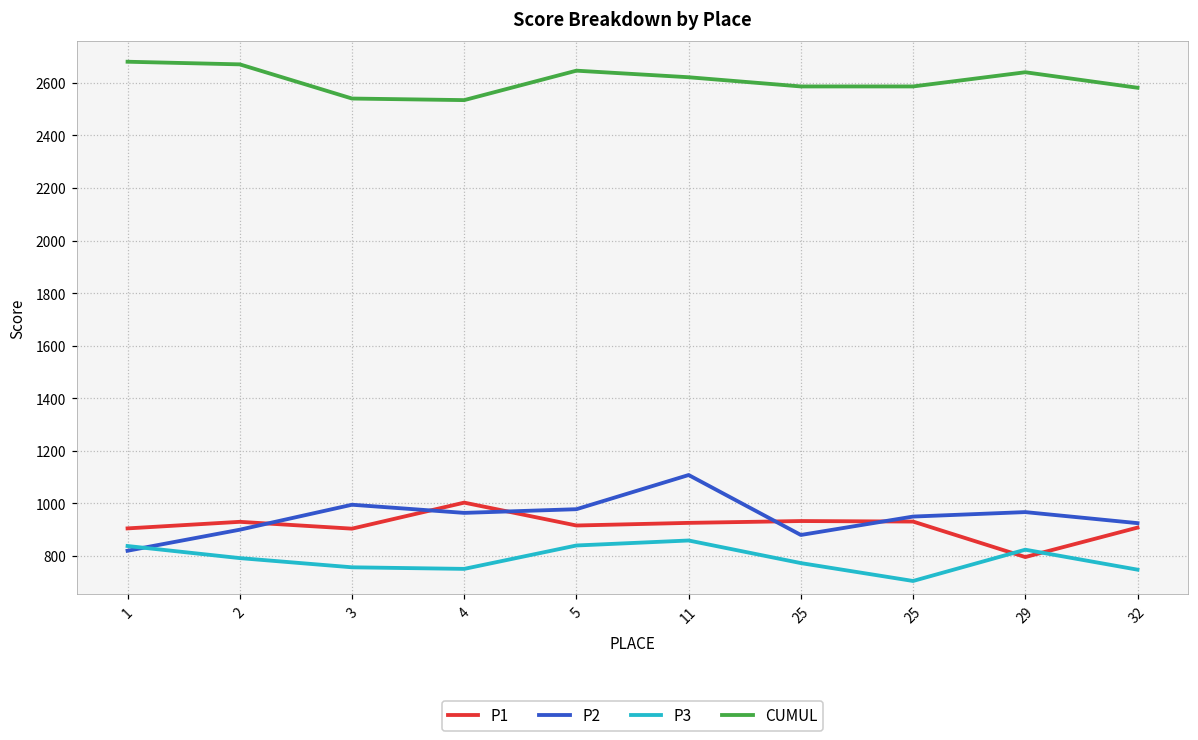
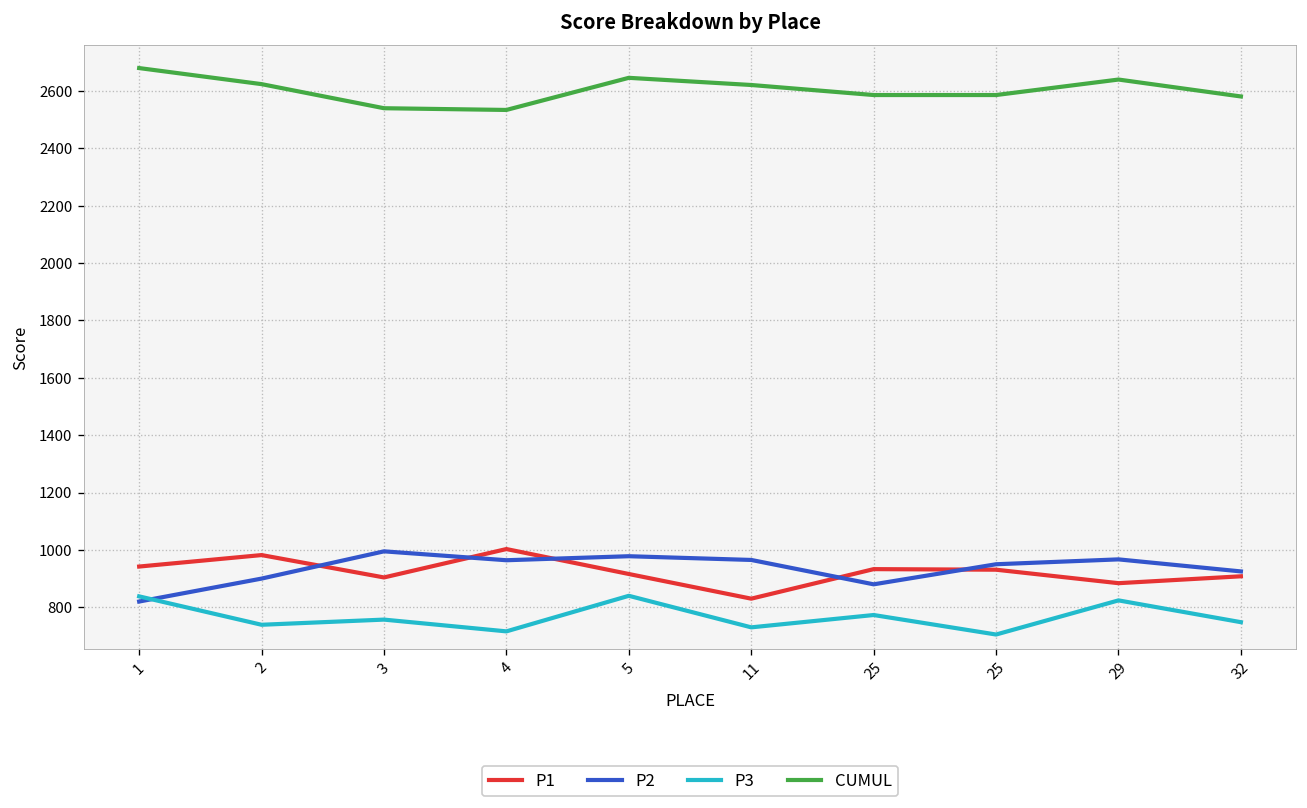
P1, 1: 910 -> 940
P1, 2: 930 -> 980
P3, 2: 790 -> 740
CUMUL, 2: 2670 -> 2620
P3, 4: 750 -> 720
P1, 11: 930 -> 830
P2, 11: 1110 -> 970
P3, 11: 860 -> 730
P1, 29: 800 -> 880
